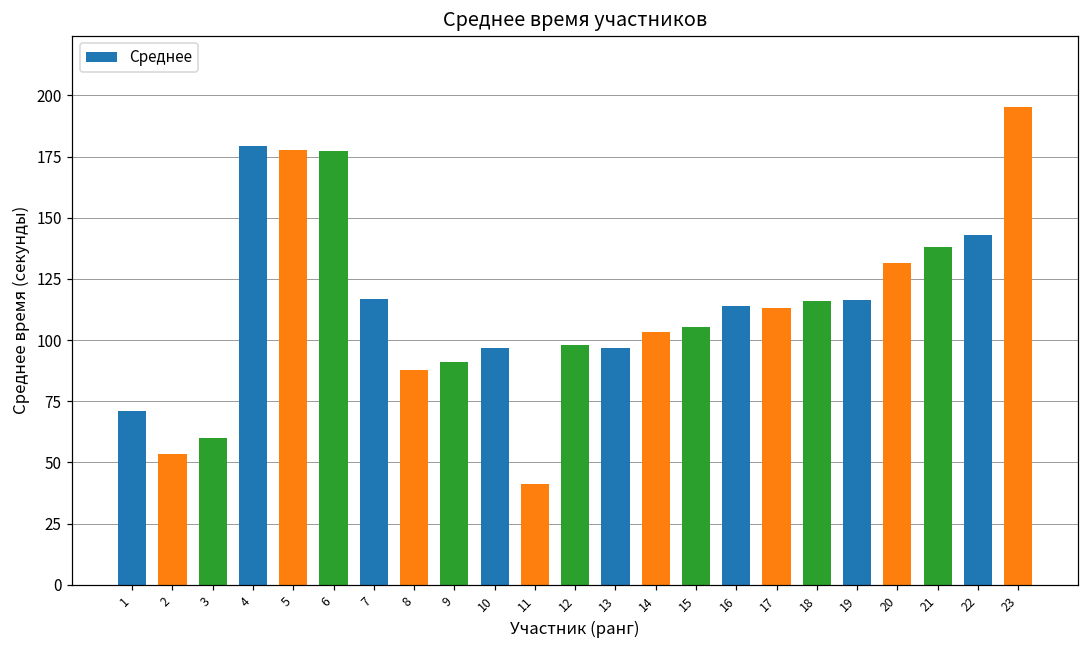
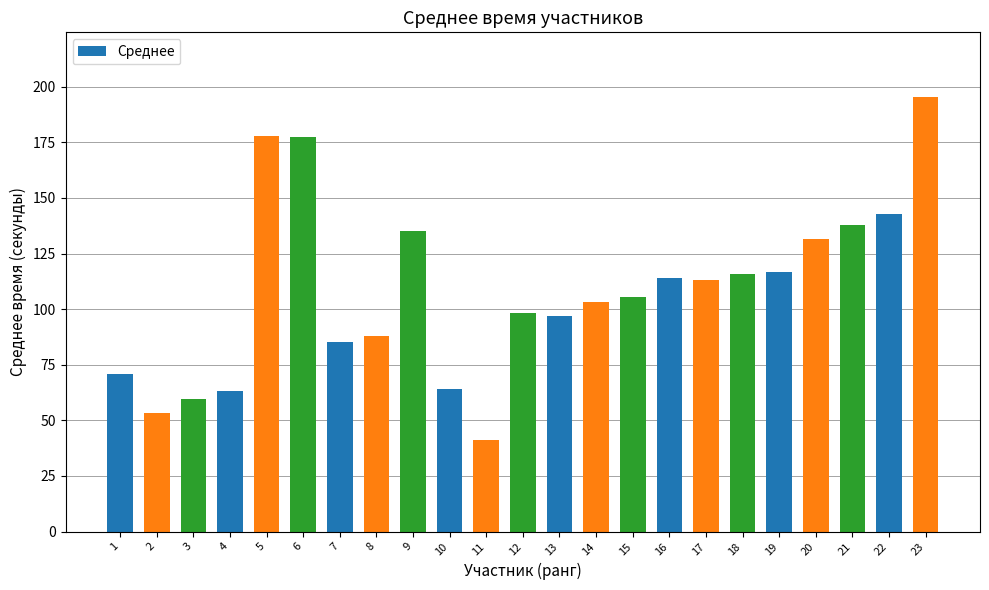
4: 179 -> 63
7: 117 -> 85
9: 91 -> 135
10: 97 -> 64
